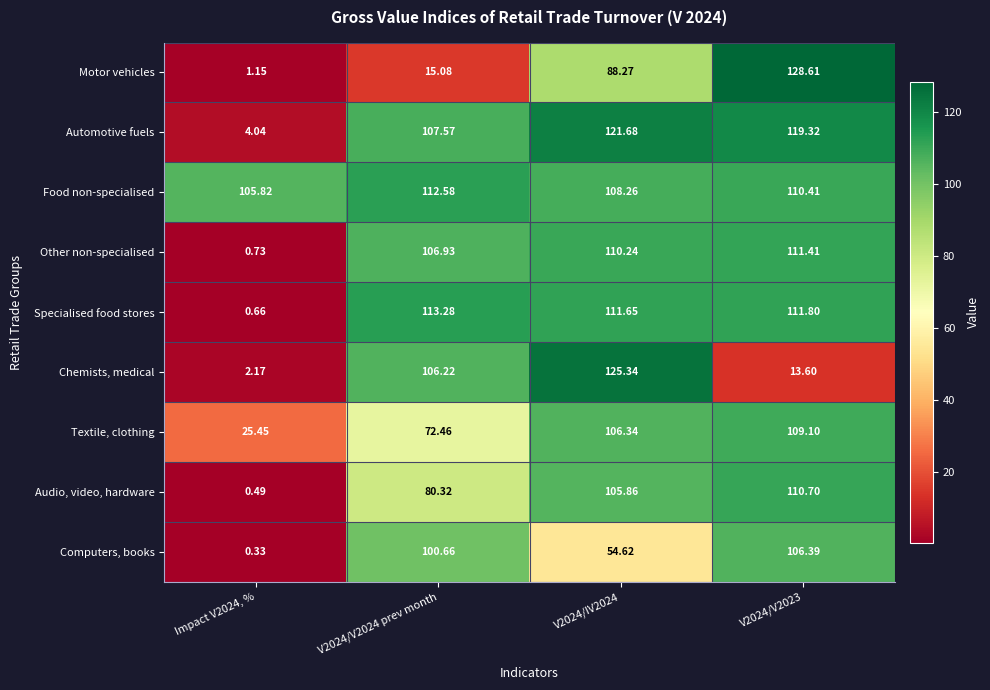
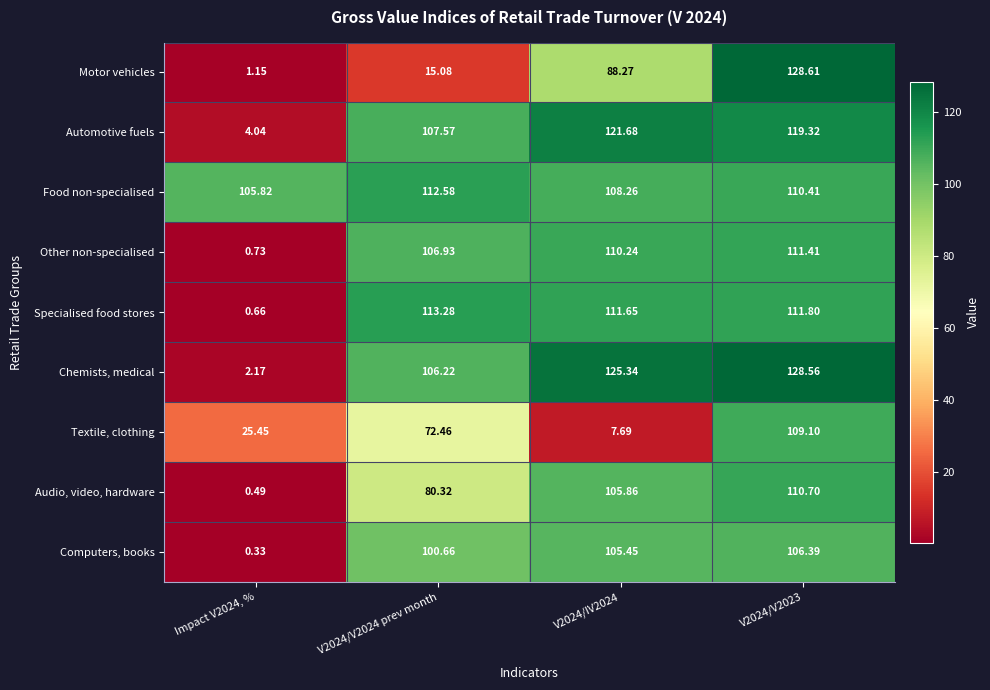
Chemists, medical, V2024/V2023: 13.60 -> 128.56
Textile, clothing, V2024/IV2024: 106.34 -> 7.69
Computers, books, V2024/IV2024: 54.62 -> 105.45
